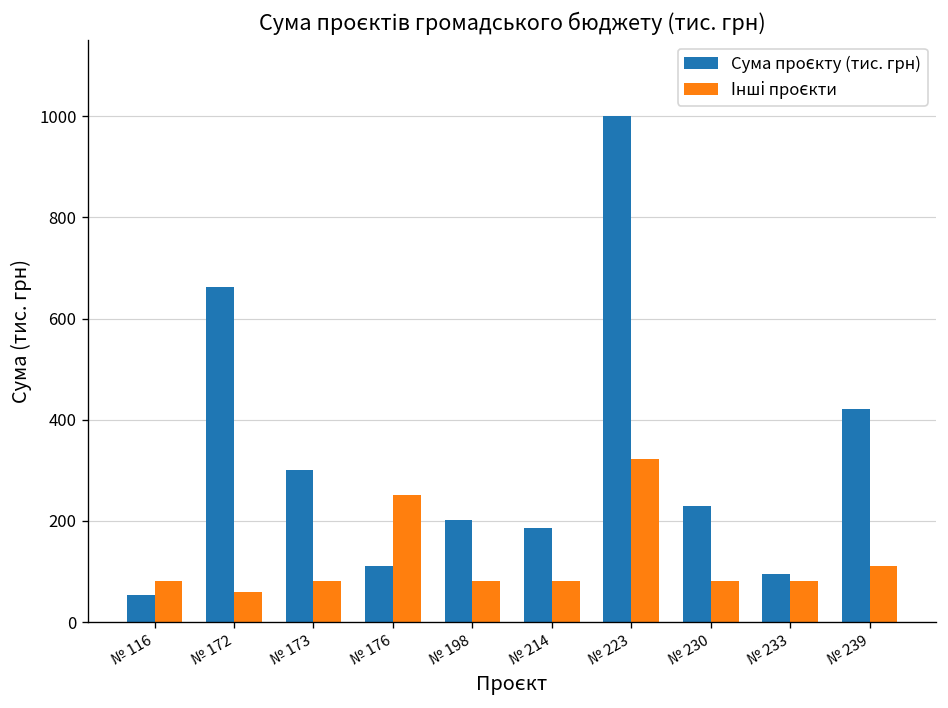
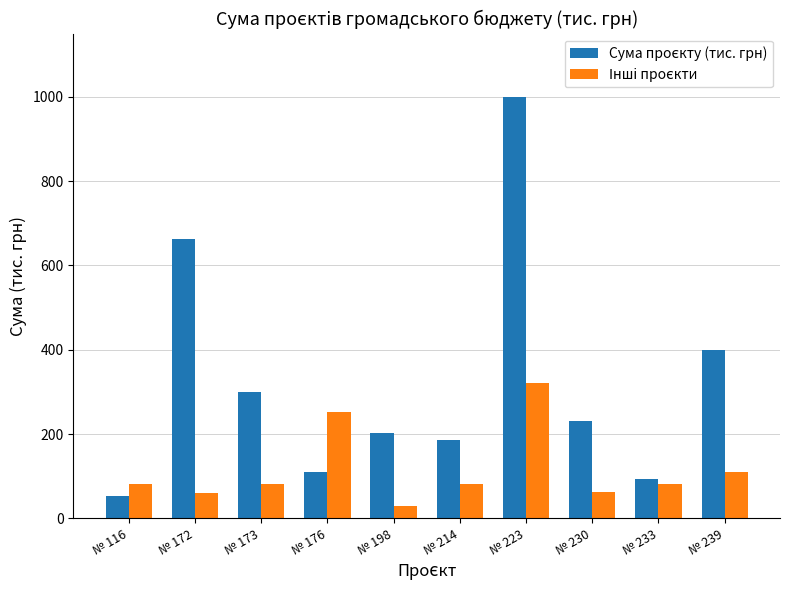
Інші проєкти, № 198: 80 -> 30
Інші проєкти, № 230: 80 -> 60
Сума проєкту (тис. грн), № 239: 420 -> 400
